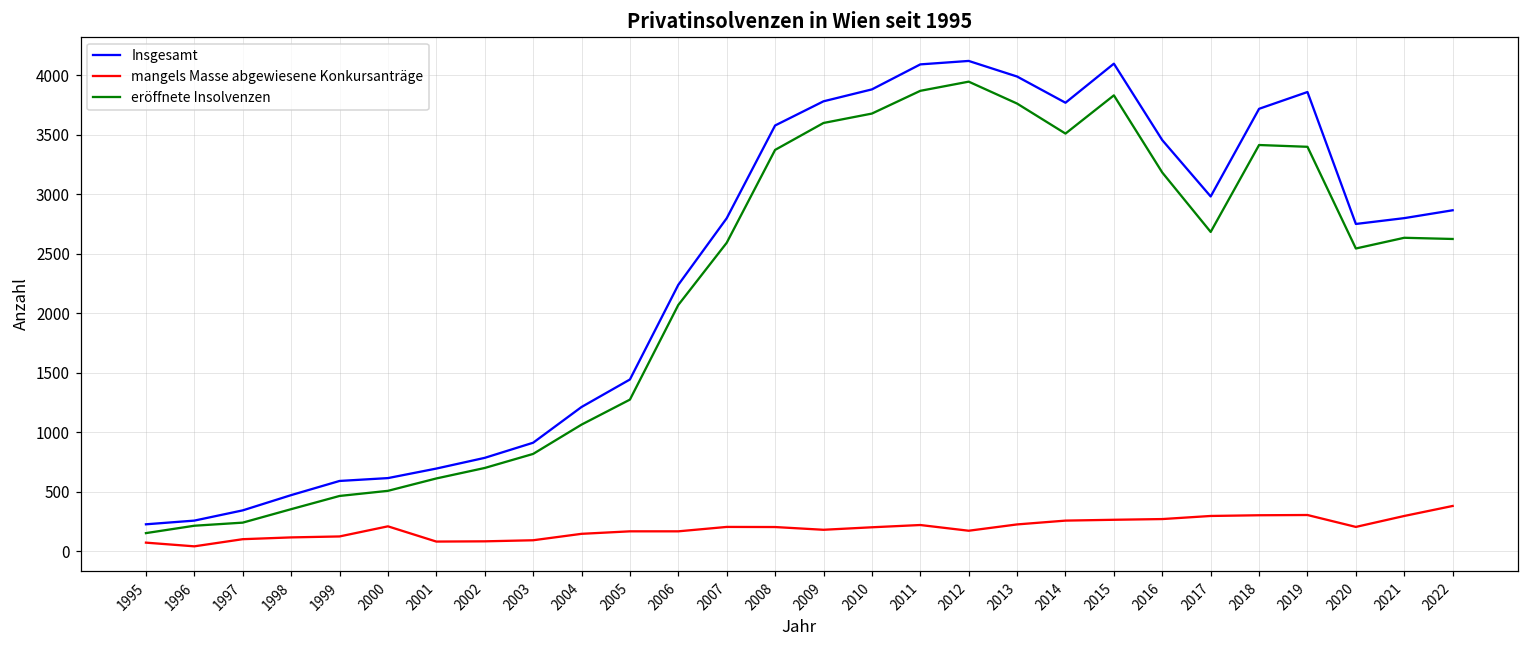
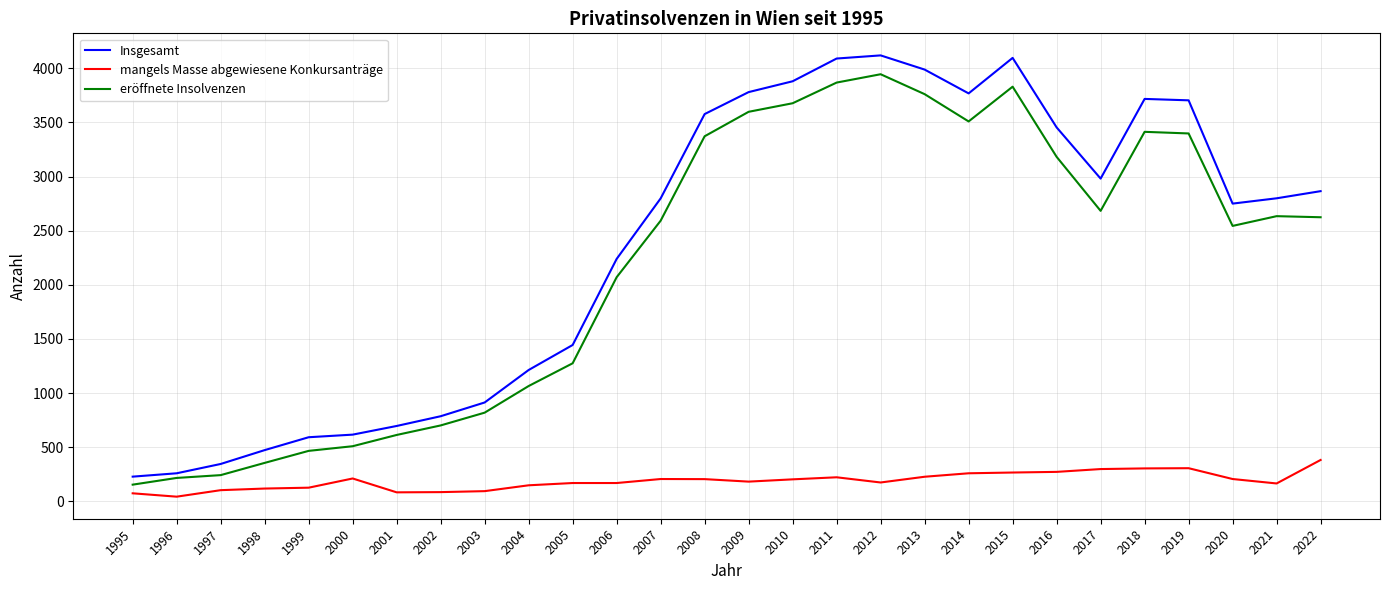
Insgesamt, 2019: 3860 -> 3700
mangels Masse abgewiesene Konkursanträge, 2021: 300 -> 170
